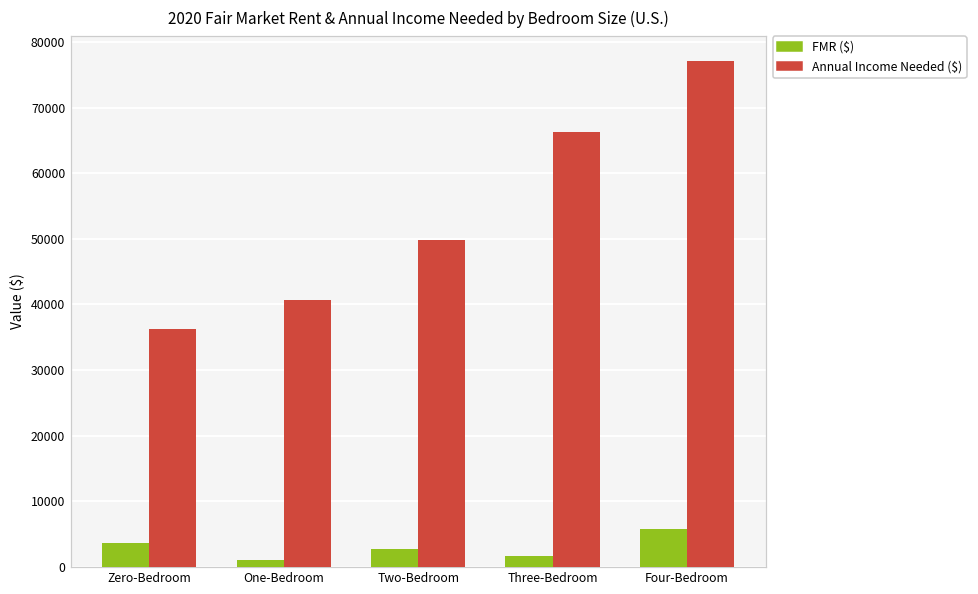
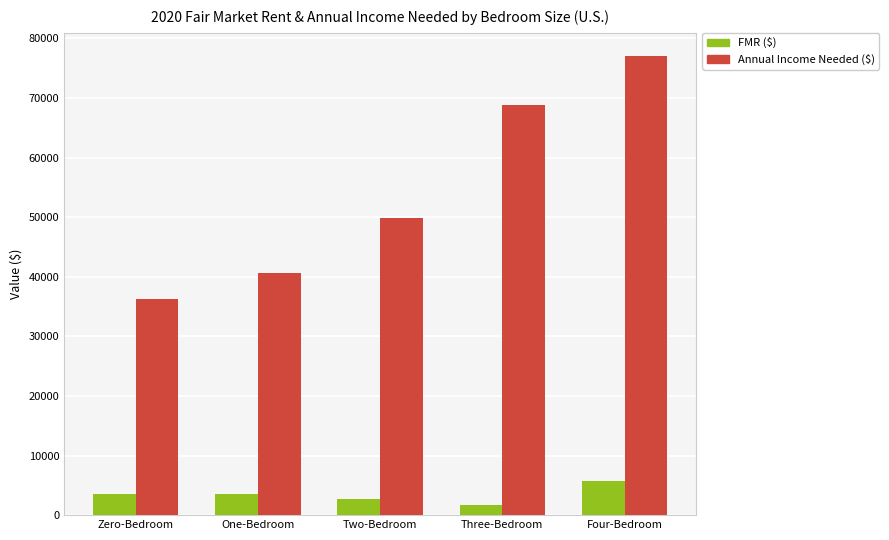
FMR ($), One-Bedroom: 1000 -> 4000
Annual Income Needed ($), Three-Bedroom: 66000 -> 69000
